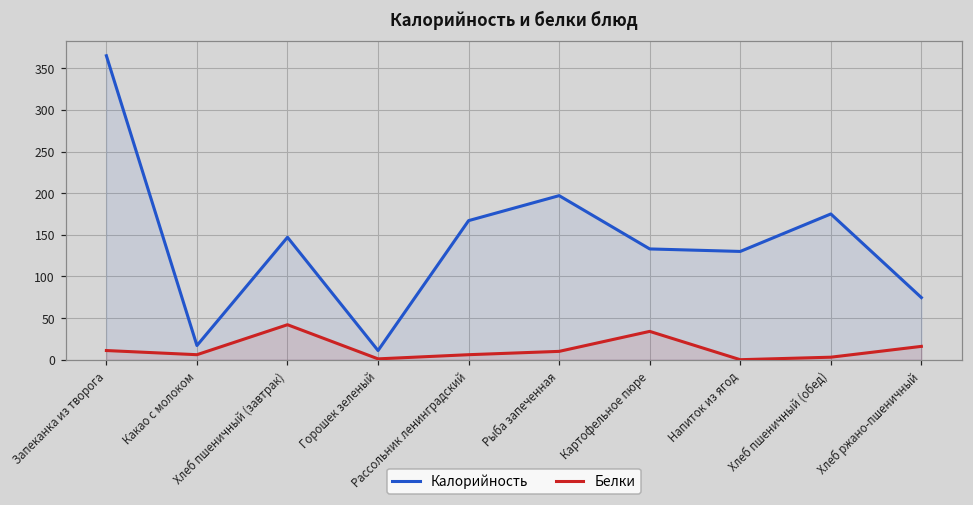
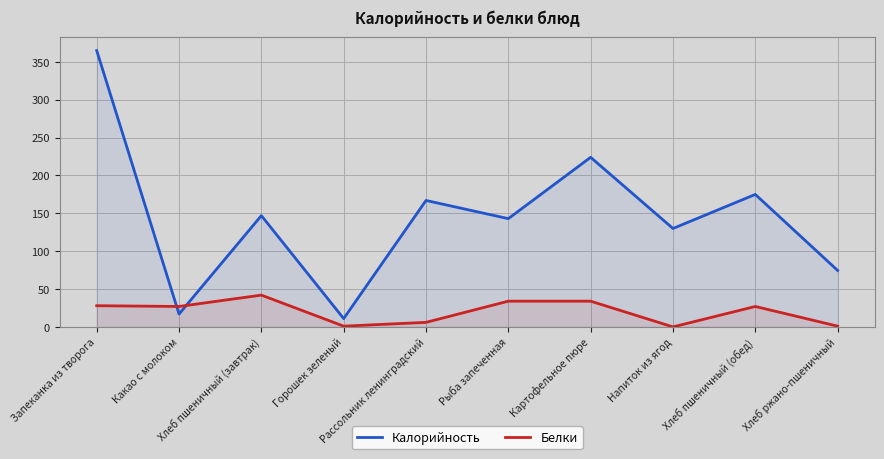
Белки, Запеканка из творога: 10 -> 30
Белки, Какао с молоком: 10 -> 30
Калорийность, Рыба запеченная: 200 -> 140
Белки, Рыба запеченная: 10 -> 30
Калорийность, Картофельное пюре: 130 -> 220
Белки, Хлеб пшеничный (обед): 0 -> 30
Белки, Хлеб ржано-пшеничный: 20 -> 0
